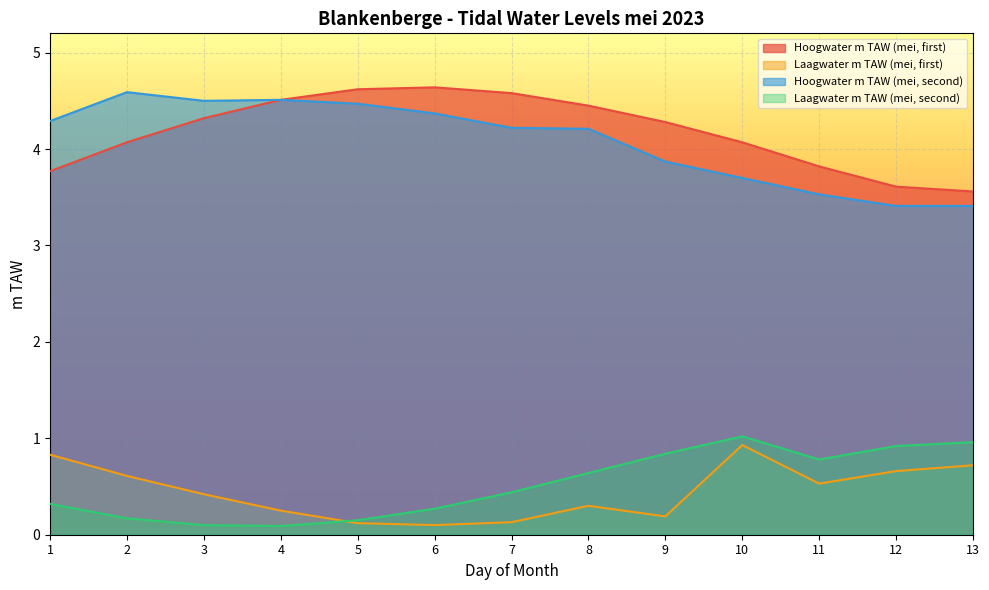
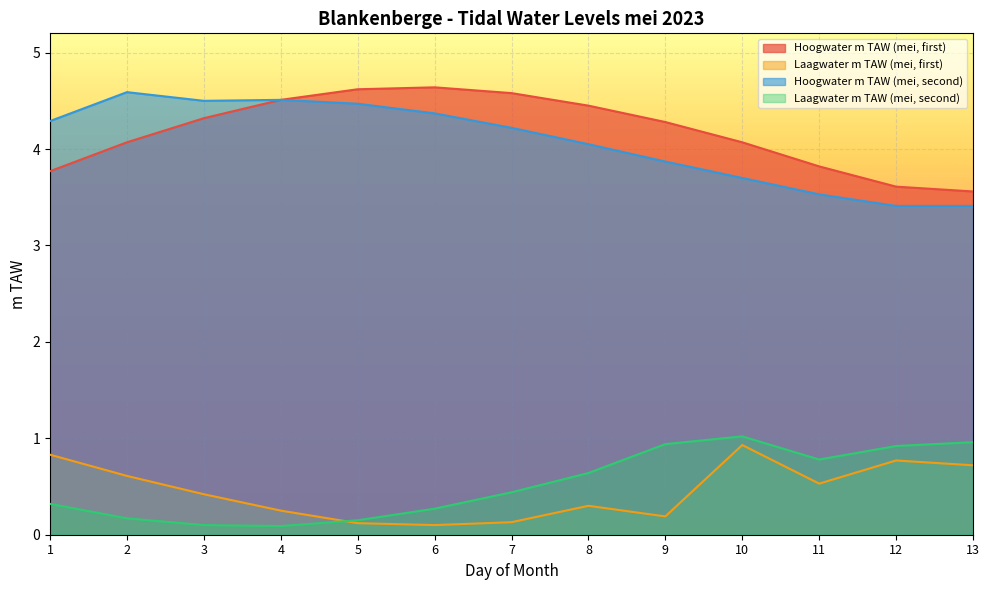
Hoogwater m TAW (mei, second), 8: 4.2 -> 4.1
Laagwater m TAW (mei, second), 9: 0.8 -> 0.9
Laagwater m TAW (mei, first), 12: 0.7 -> 0.8
